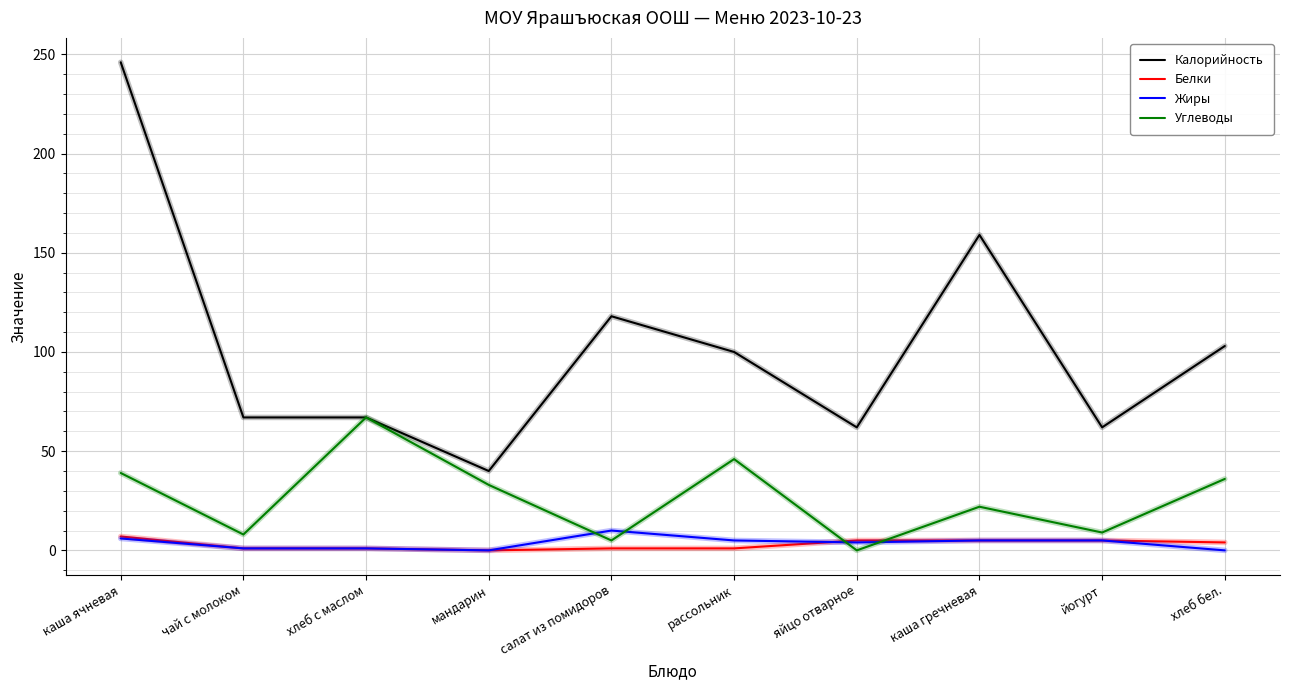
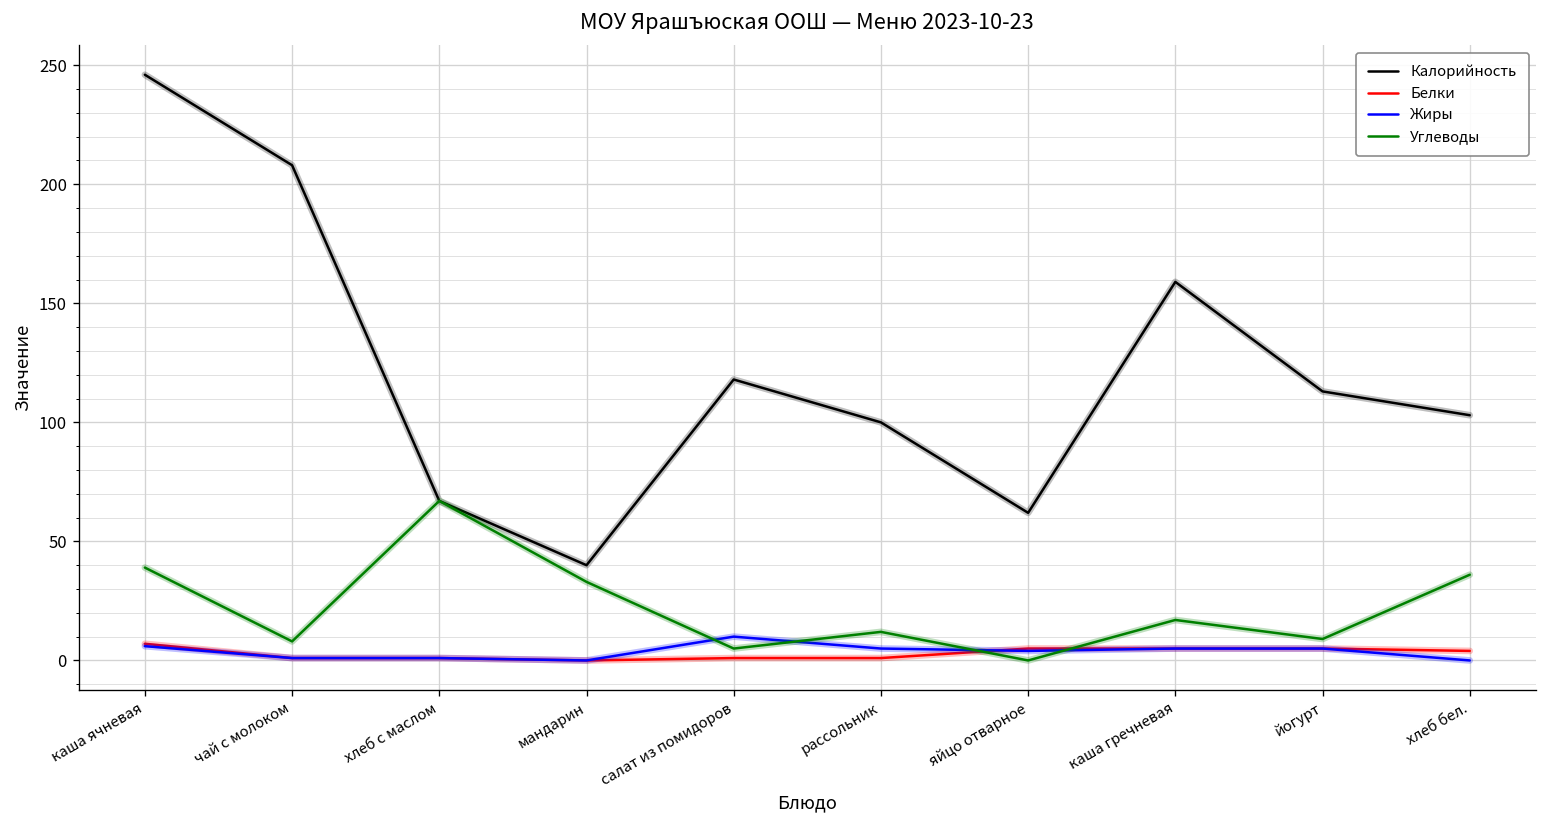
Калорийность, чай с молоком: 67 -> 208
Углеводы, рассольник: 46 -> 12
Углеводы, каша гречневая: 22 -> 17
Калорийность, йогурт: 62 -> 113
